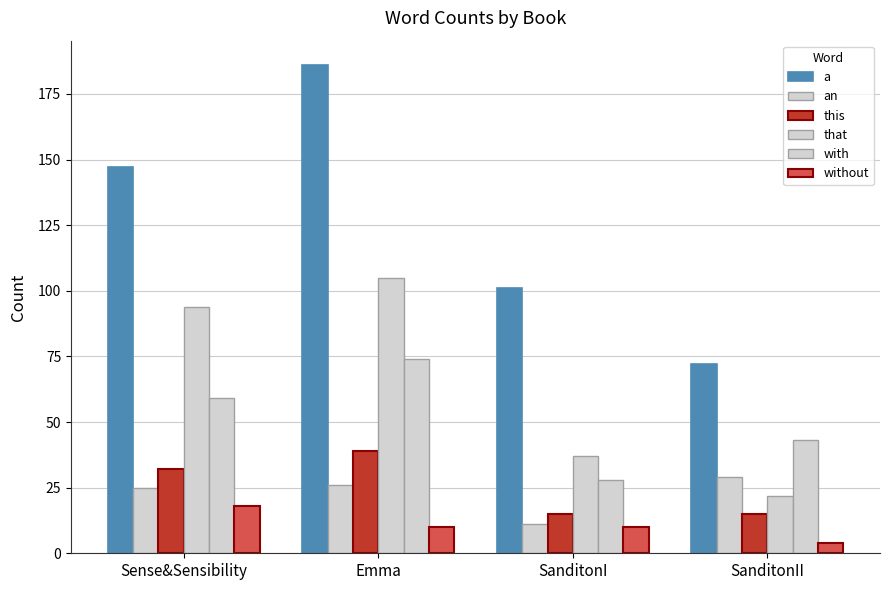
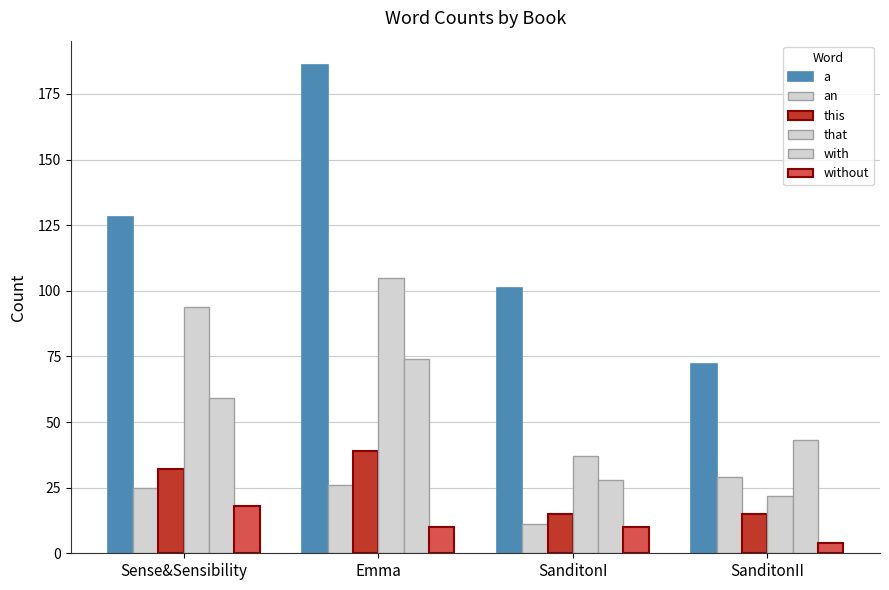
a, Sense&Sensibility: 147 -> 128
